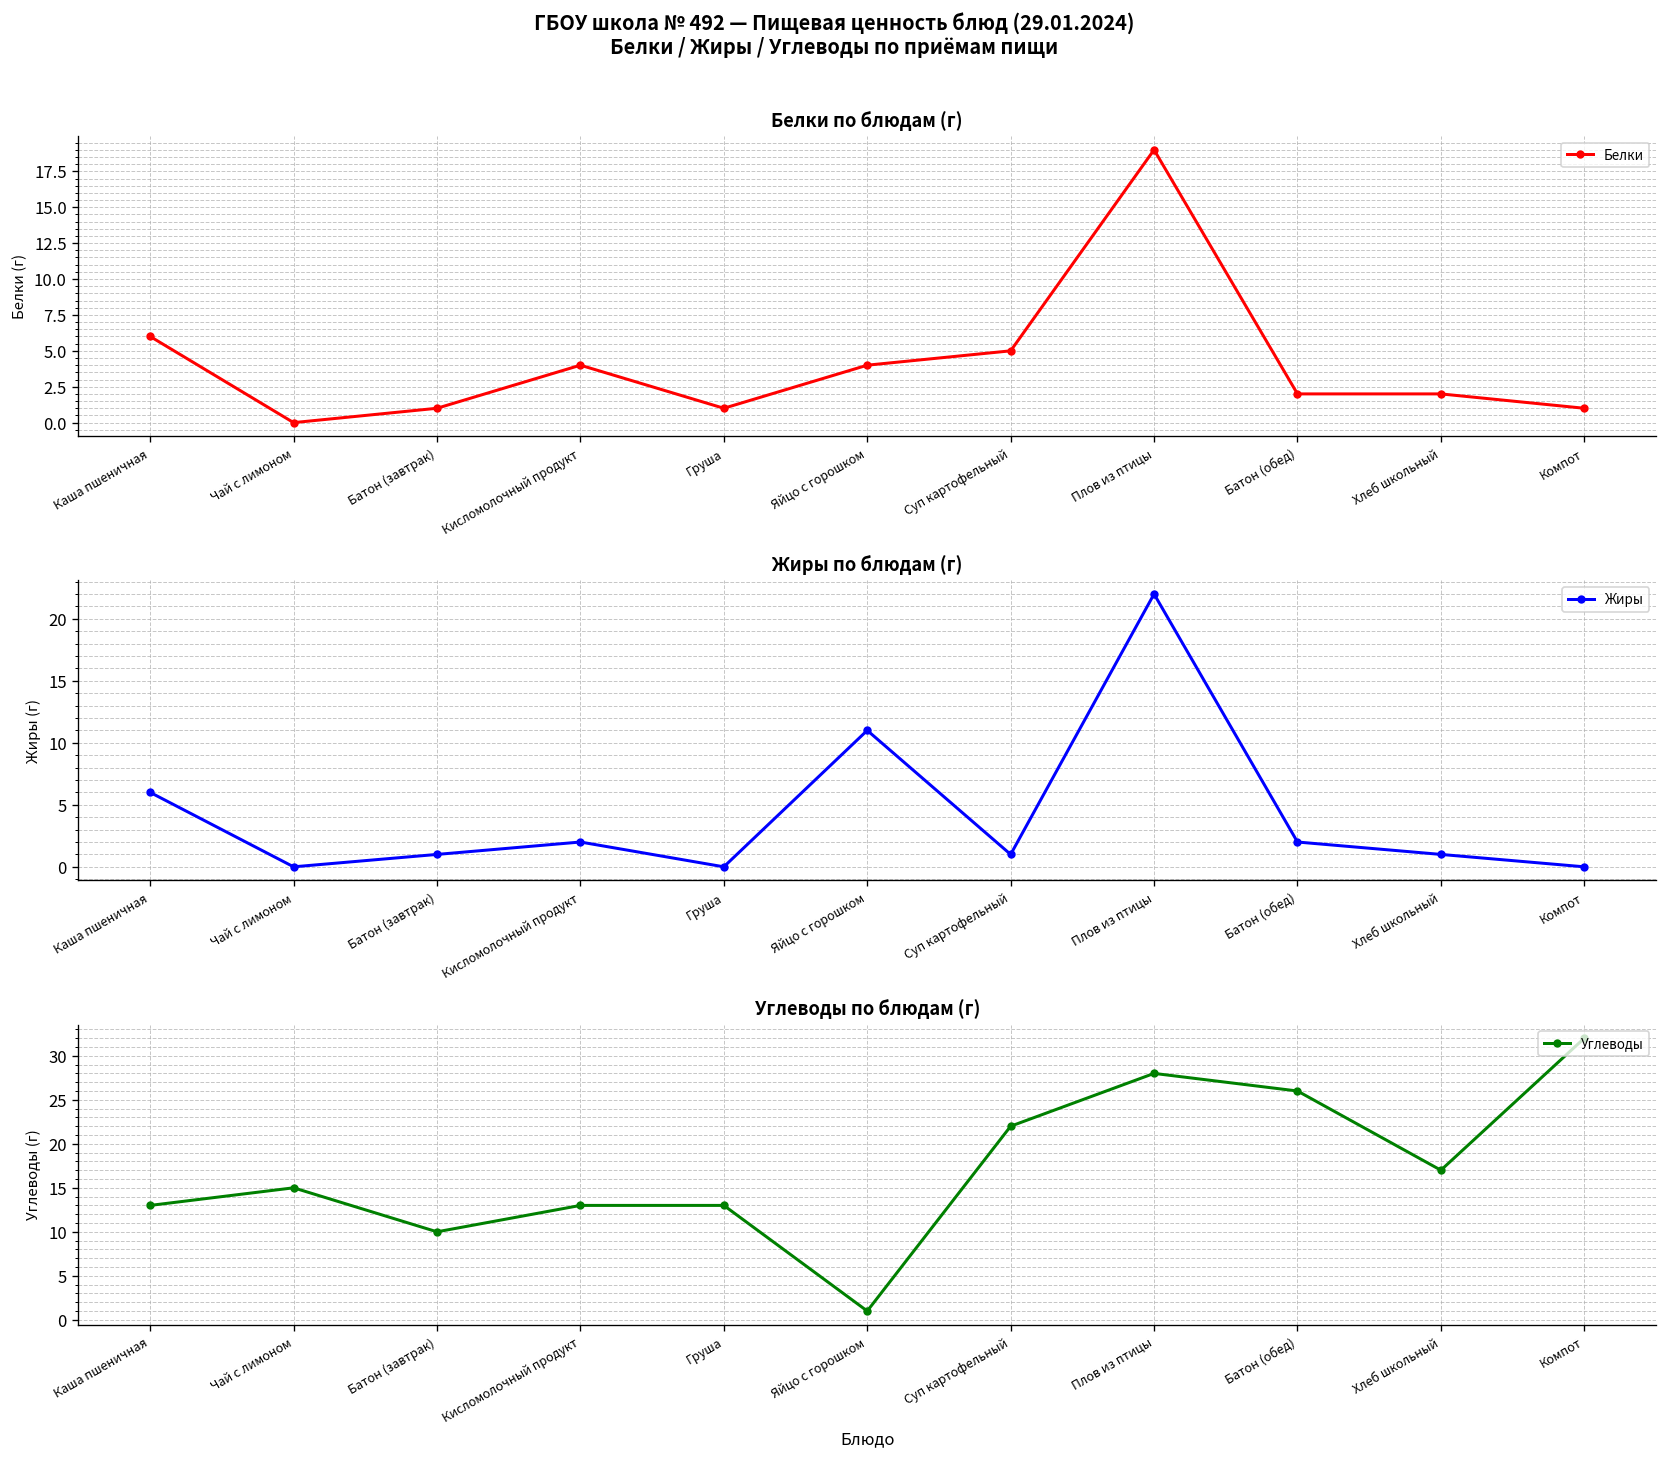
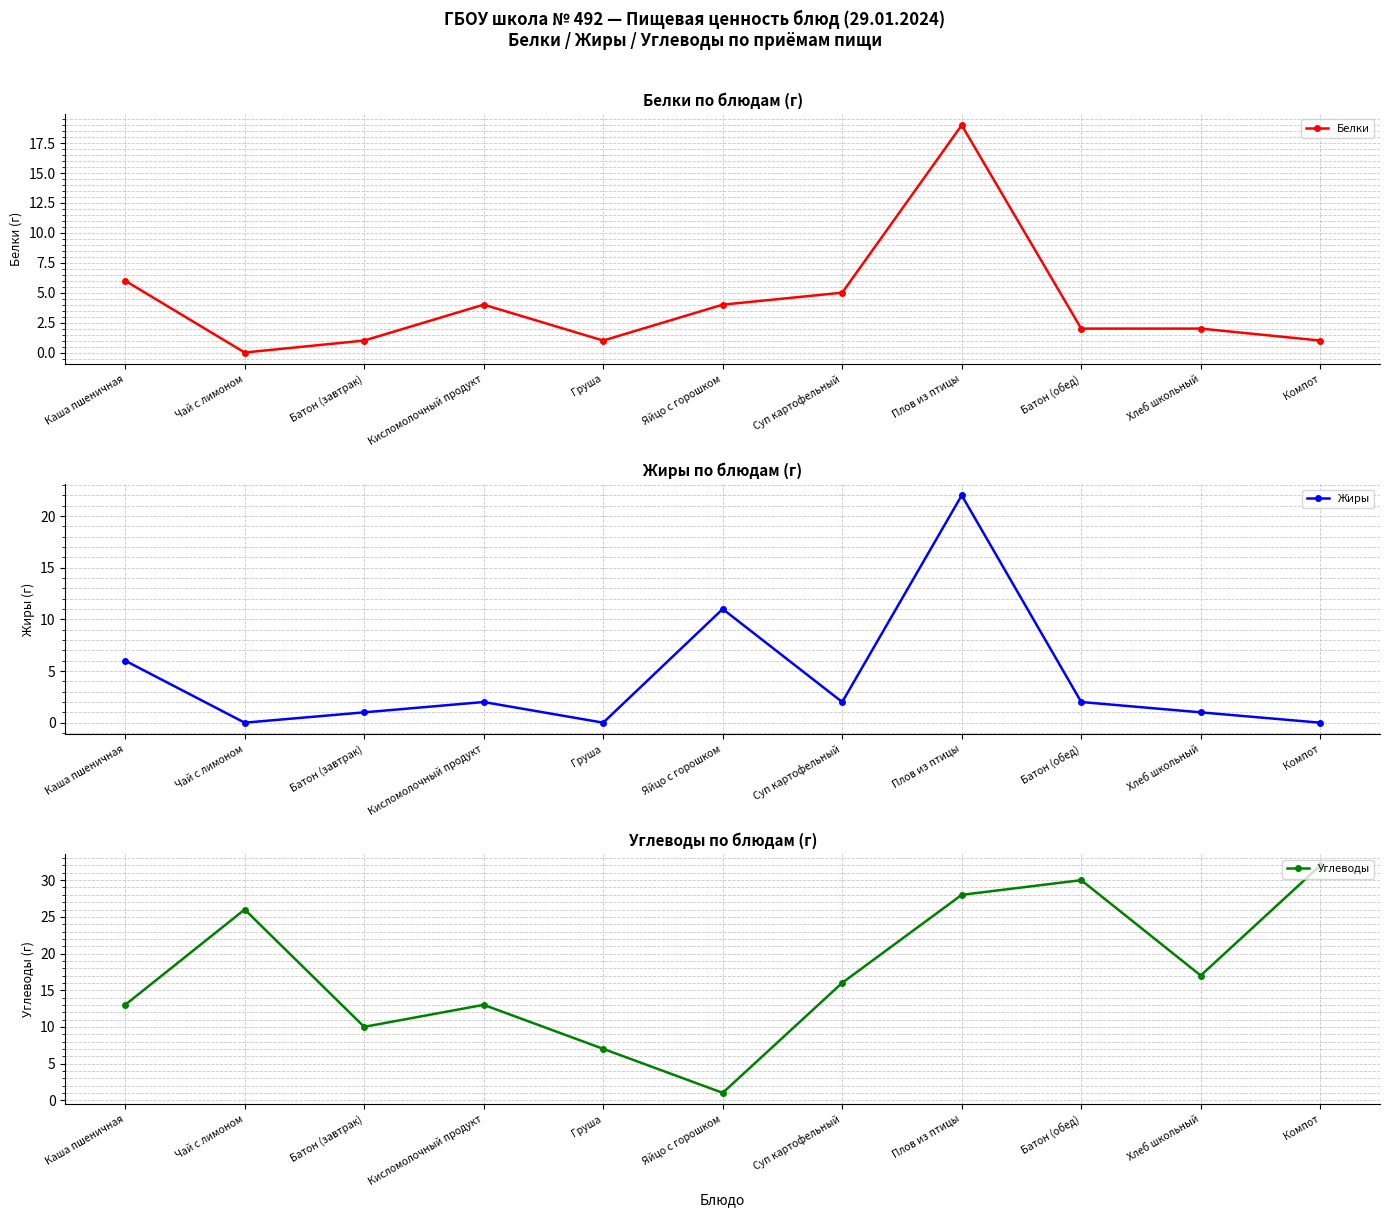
Жиры по блюдам (г), Суп картофельный: 1 -> 2
Углеводы по блюдам (г), Чай с лимоном: 15 -> 26
Углеводы по блюдам (г), Груша: 13 -> 7
Углеводы по блюдам (г), Суп картофельный: 22 -> 16
Углеводы по блюдам (г), Батон (обед): 26 -> 30
